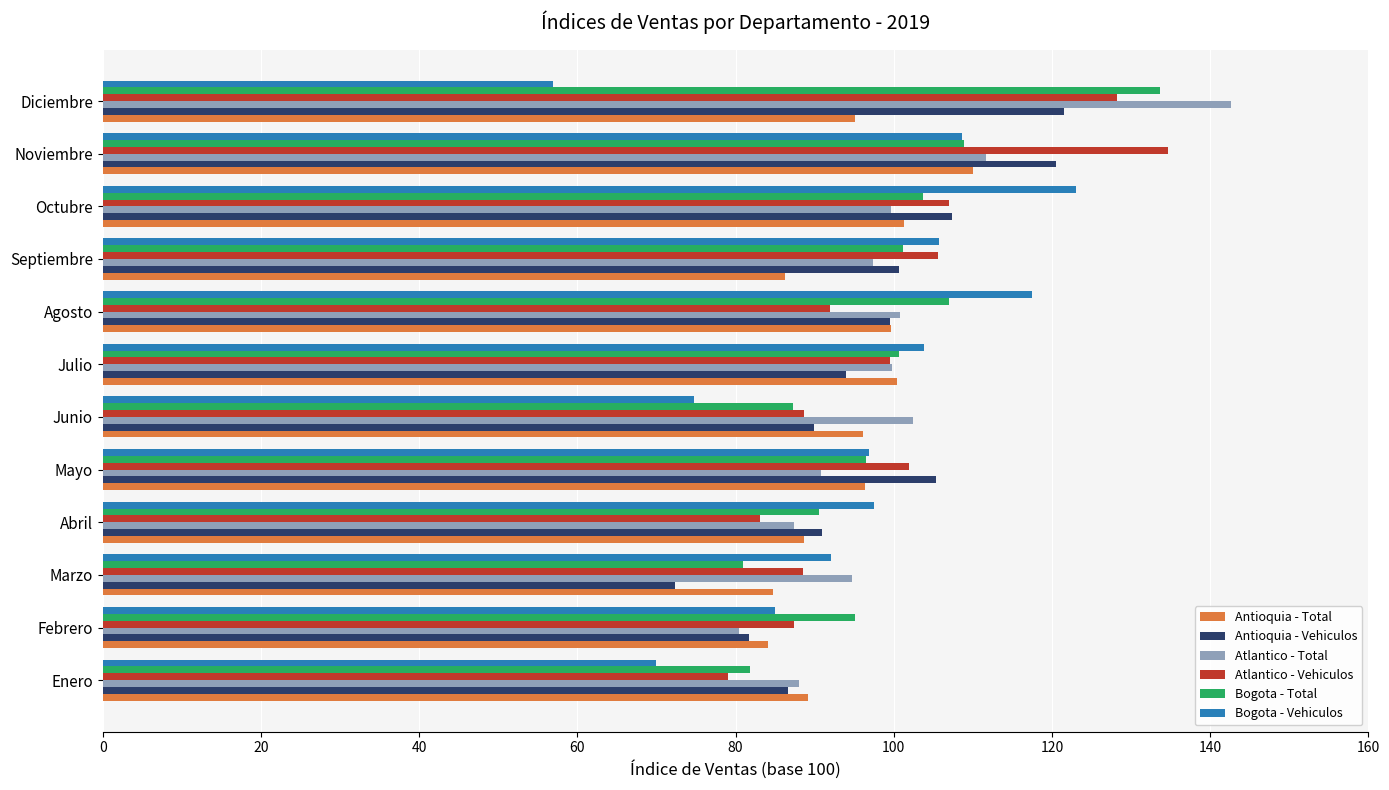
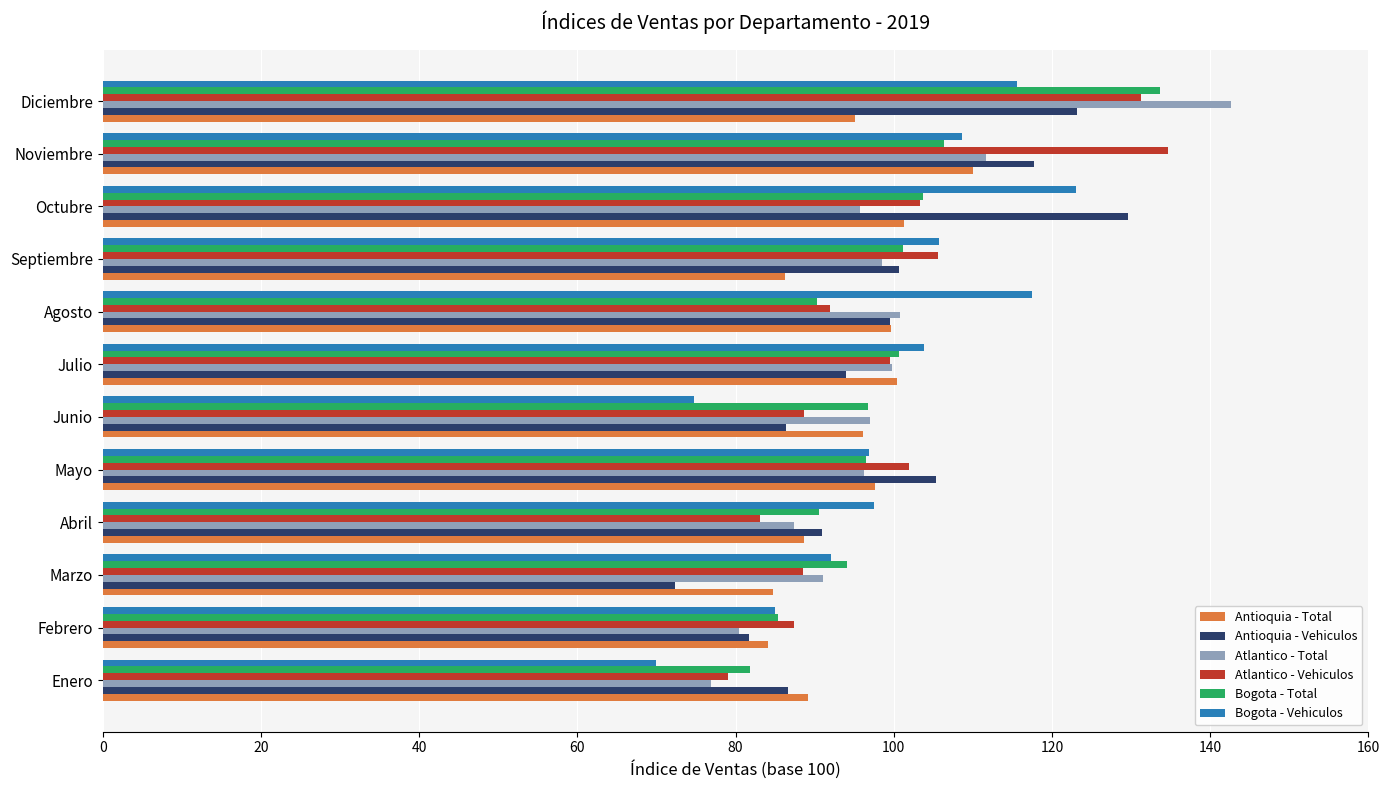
Bogota - Vehiculos, Diciembre: 57 -> 116
Atlantico - Vehiculos, Diciembre: 128 -> 131
Antioquia - Vehiculos, Diciembre: 122 -> 123
Bogota - Total, Noviembre: 109 -> 106
Antioquia - Vehiculos, Noviembre: 121 -> 118
Atlantico - Vehiculos, Octubre: 107 -> 103
Atlantico - Total, Octubre: 100 -> 96
Antioquia - Vehiculos, Octubre: 107 -> 130
Atlantico - Total, Septiembre: 97 -> 99
Bogota - Total, Agosto: 107 -> 90
Bogota - Total, Junio: 87 -> 97
Atlantico - Total, Junio: 102 -> 97
Antioquia - Vehiculos, Junio: 90 -> 86
Atlantico - Total, Mayo: 91 -> 96
Antioquia - Total, Mayo: 96 -> 98
Bogota - Total, Marzo: 81 -> 94
Atlantico - Total, Marzo: 95 -> 91
Bogota - Total, Febrero: 95 -> 85
Atlantico - Total, Enero: 88 -> 77
